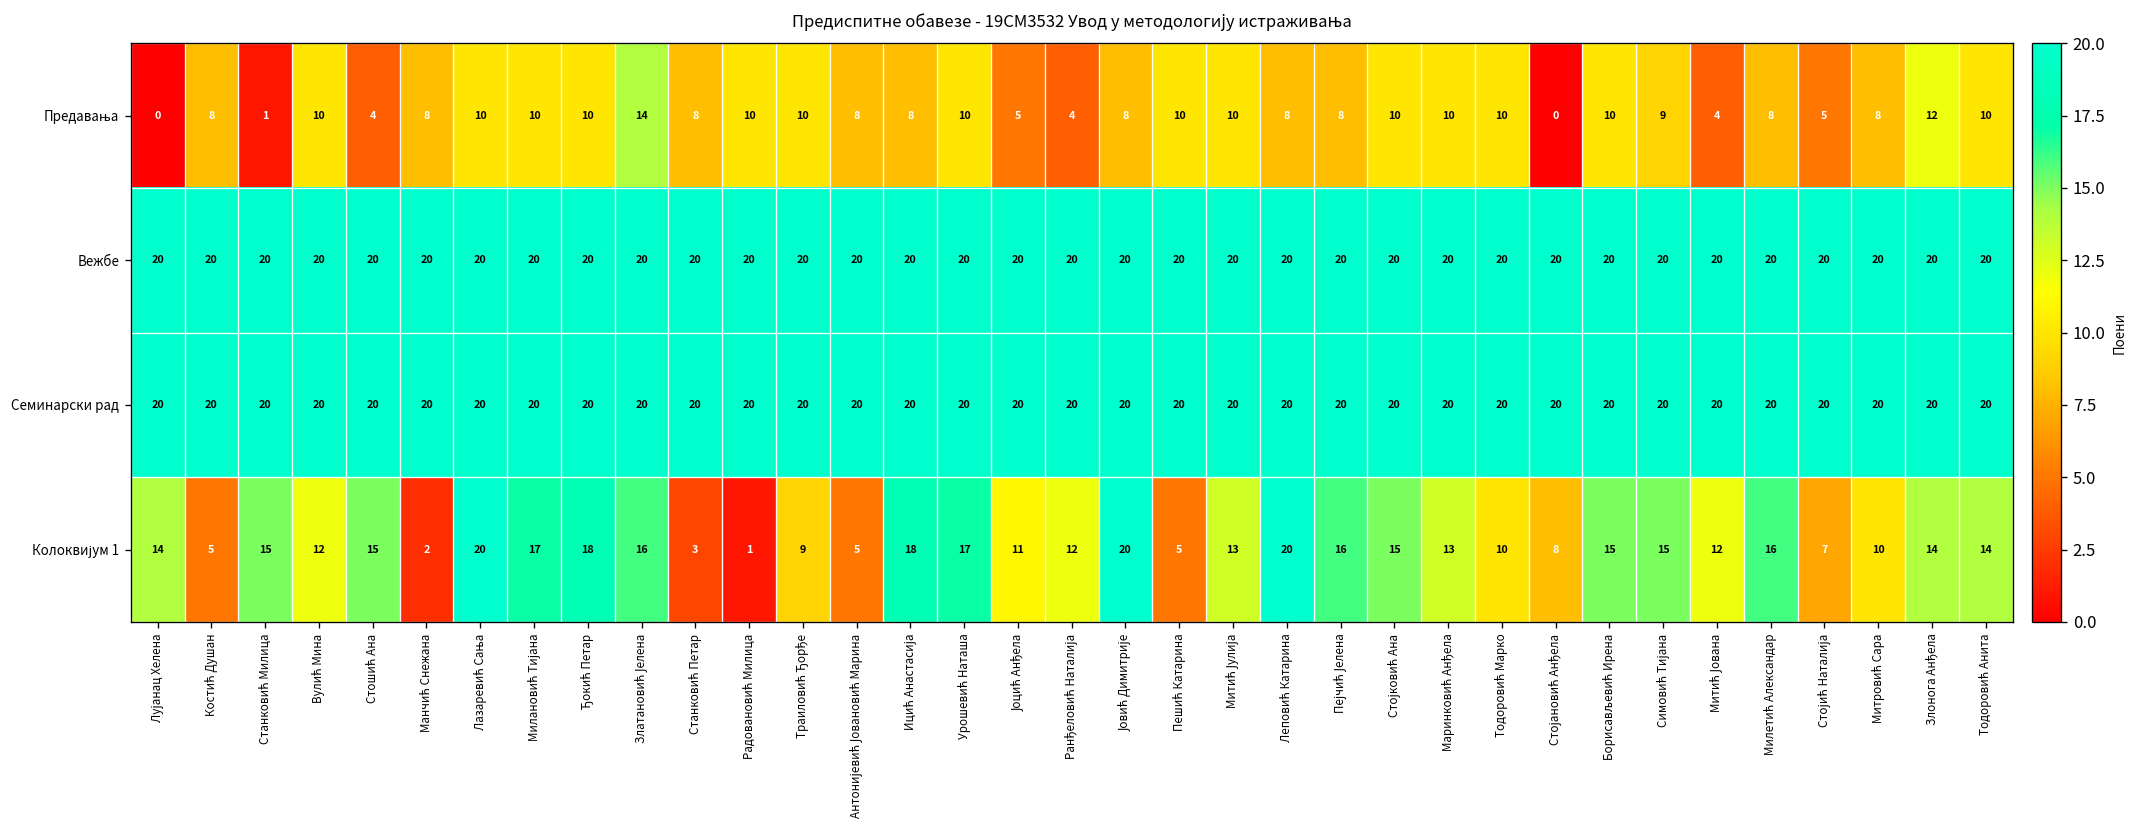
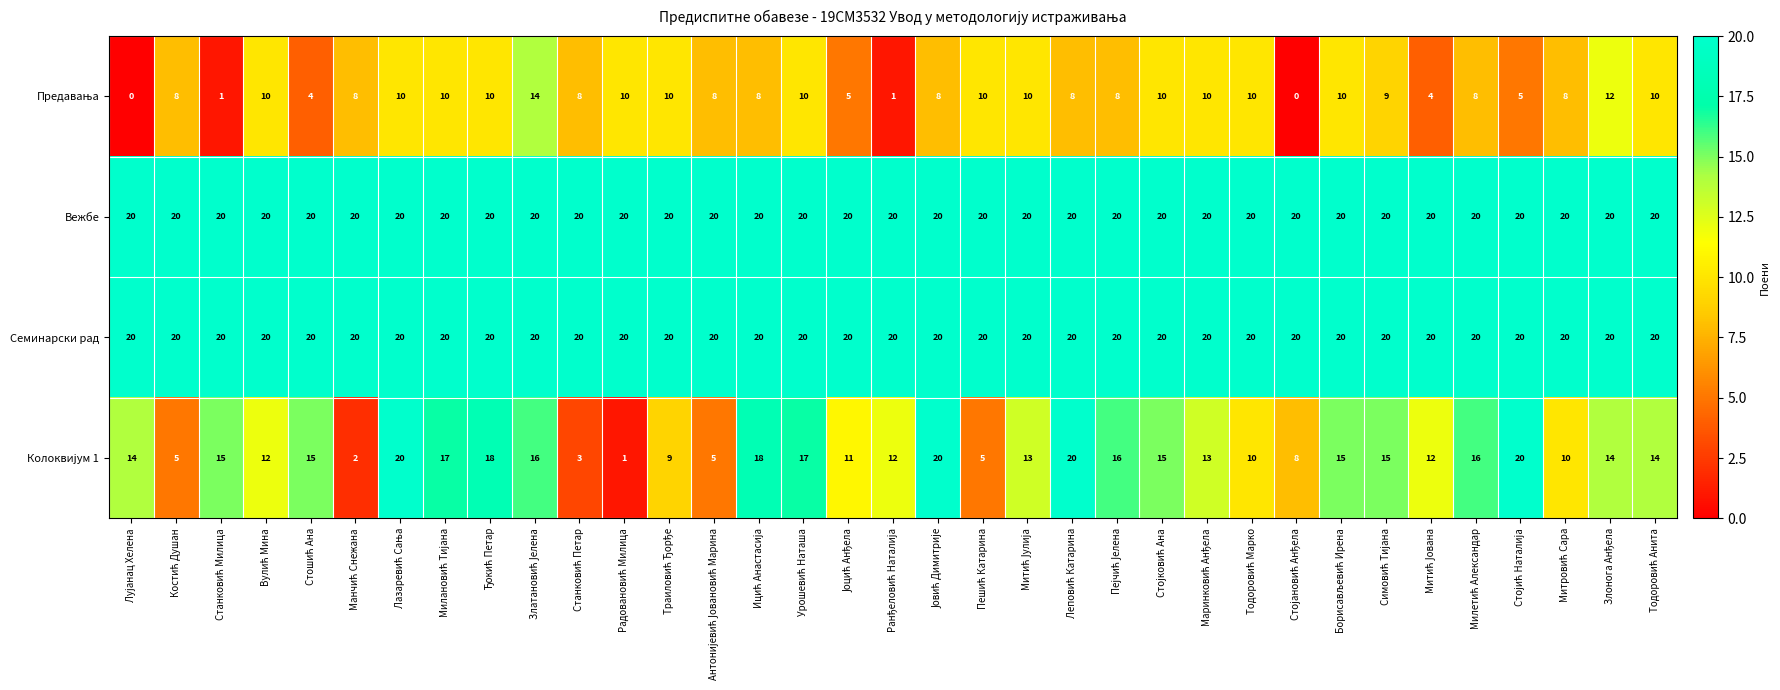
Предавања, Ранђеловић Наталија: 4 -> 1
Колоквијум 1, Стојић Наталија: 7 -> 20
